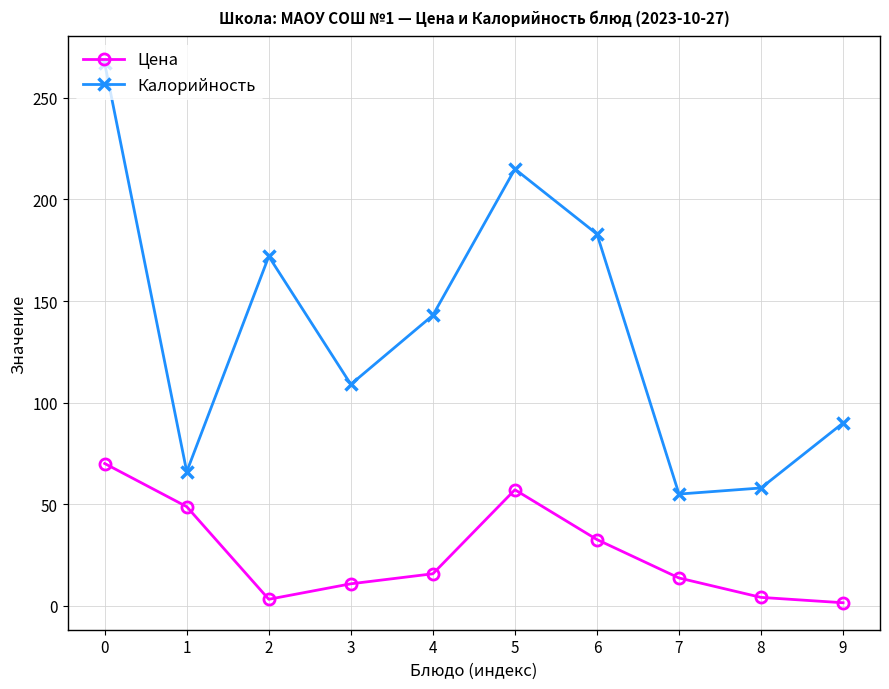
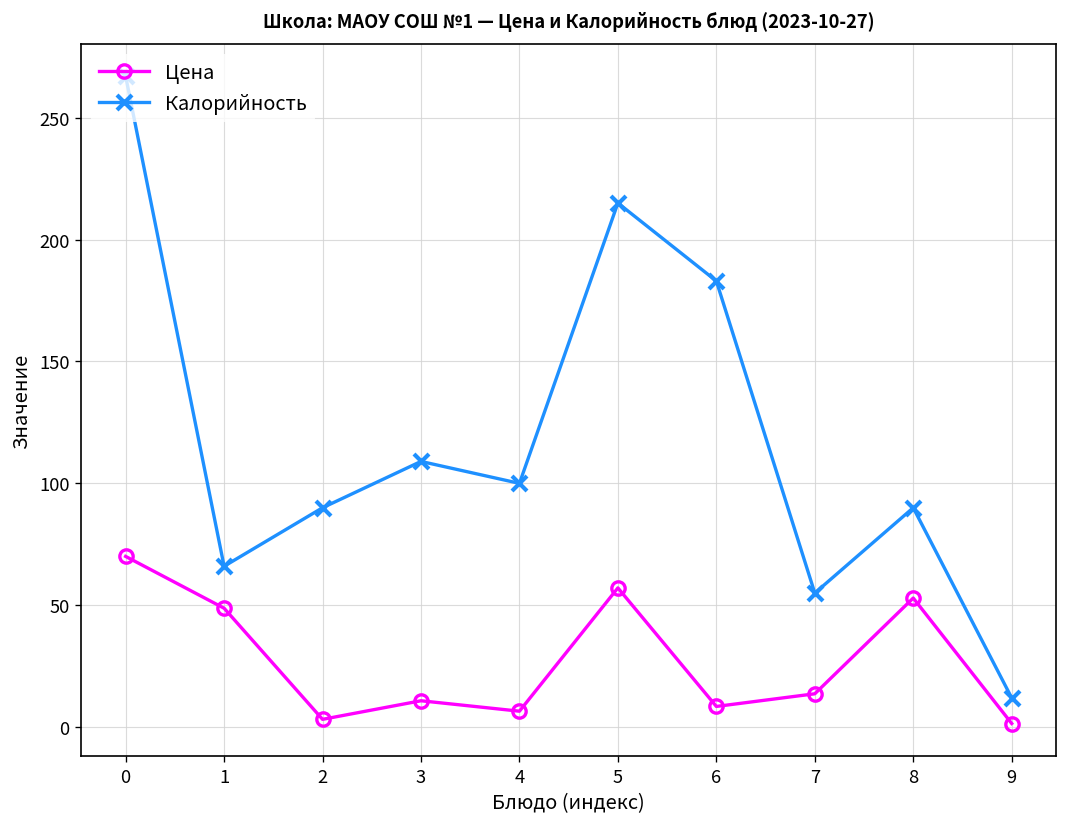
Калорийность, 2: 172 -> 90
Цена, 4: 16 -> 7
Калорийность, 4: 143 -> 100
Цена, 6: 33 -> 9
Цена, 8: 4 -> 53
Калорийность, 8: 58 -> 90
Калорийность, 9: 90 -> 12
